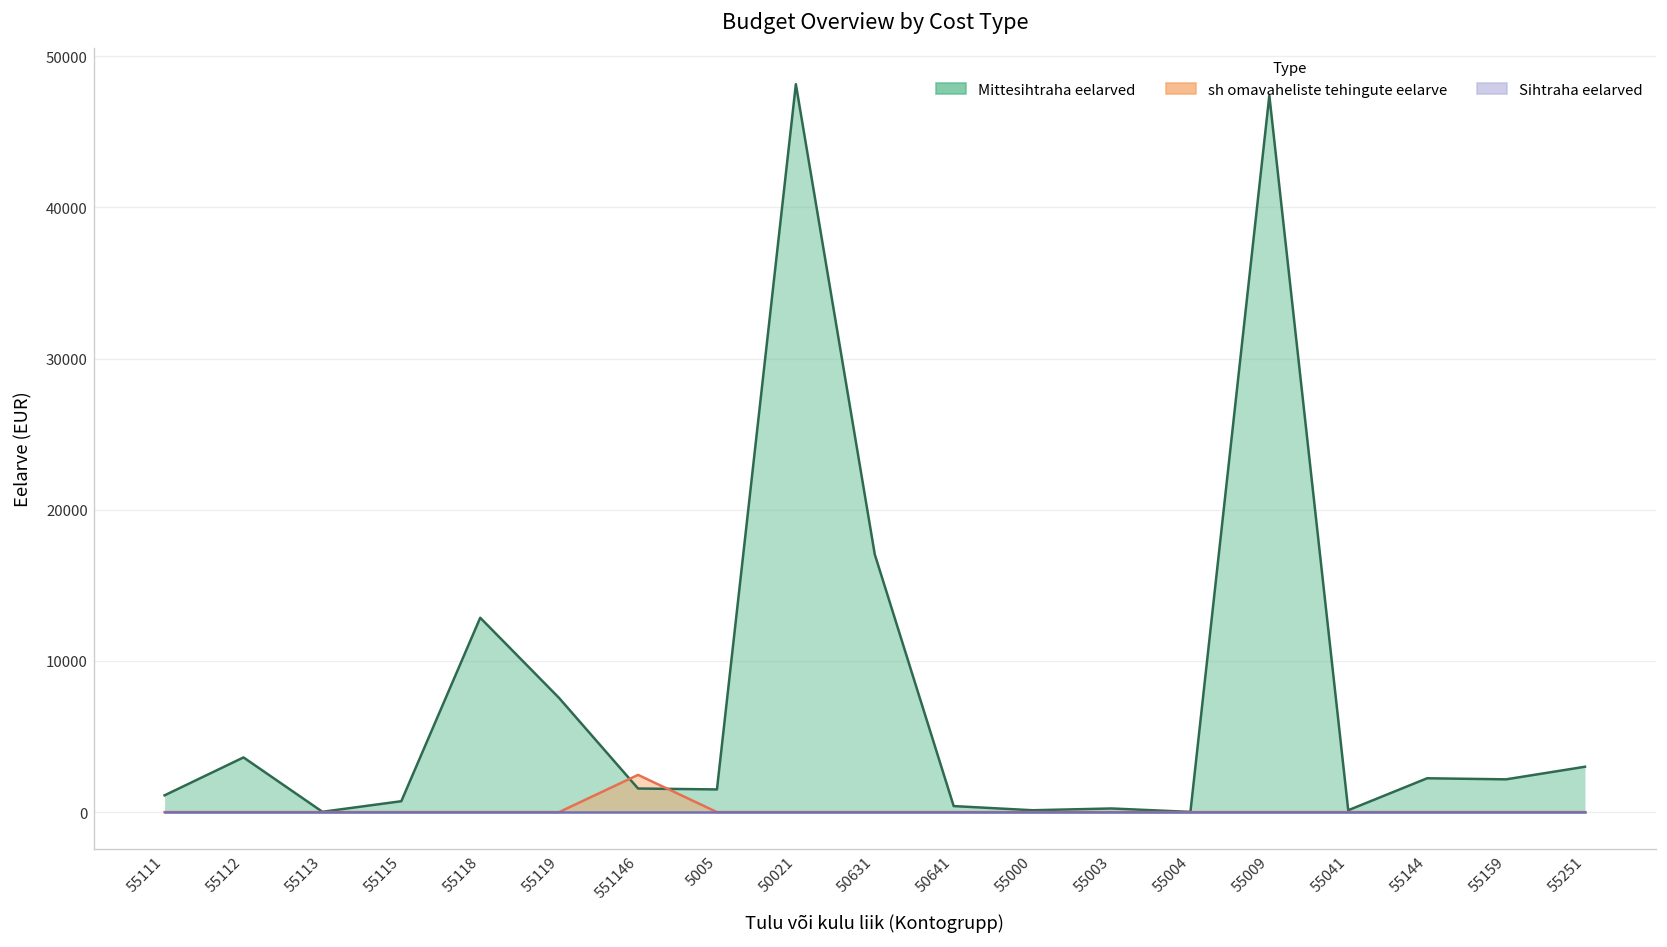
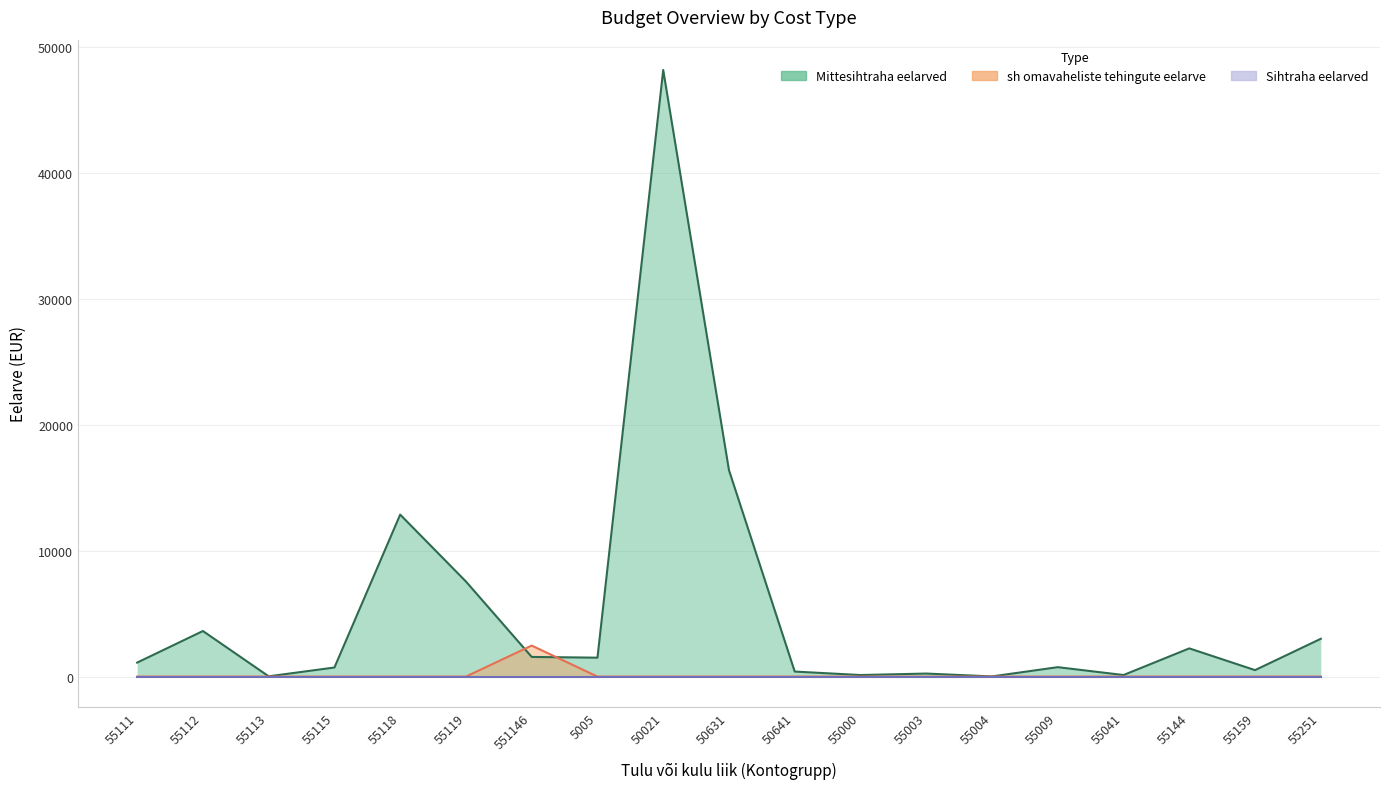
Mittesihtraha eelarved, 50631: 17000 -> 16400
Mittesihtraha eelarved, 55009: 47400 -> 700
Mittesihtraha eelarved, 55159: 2200 -> 500
